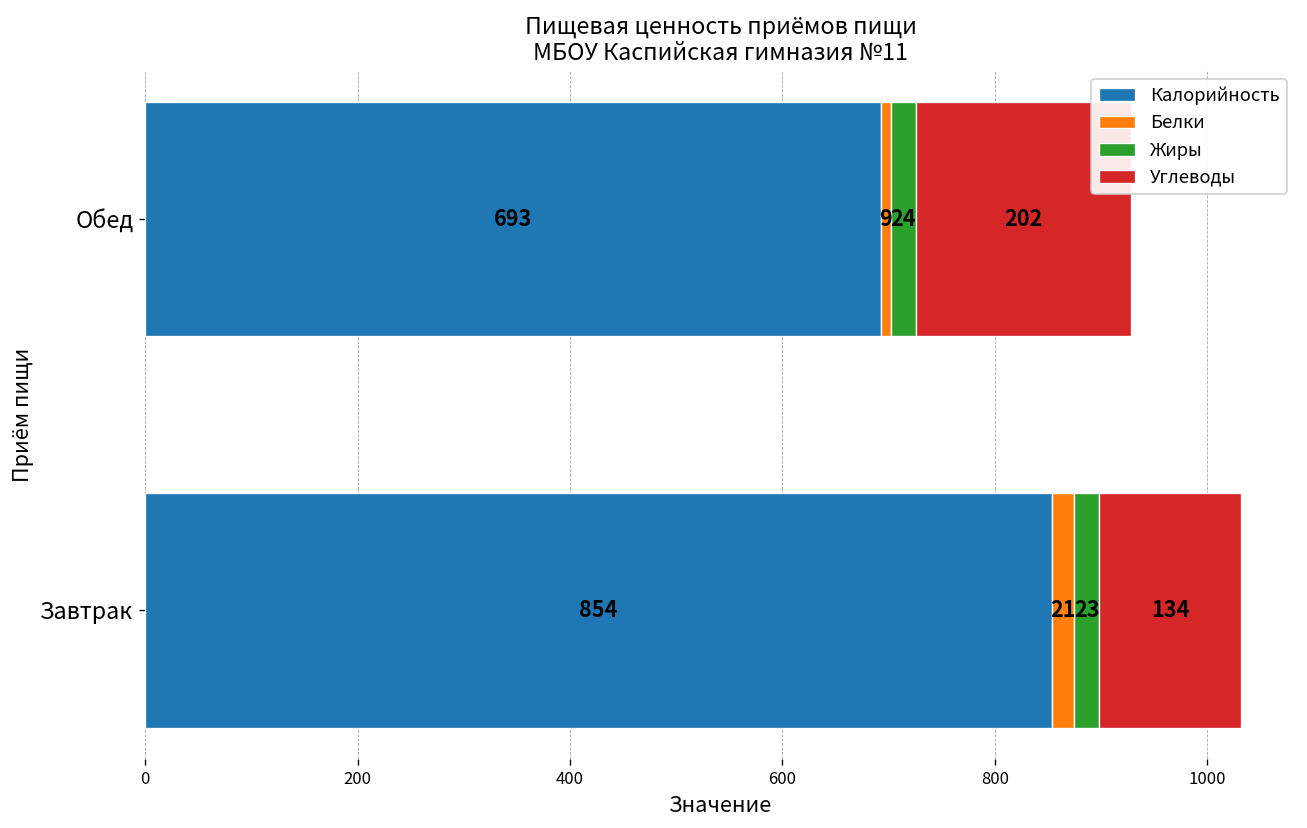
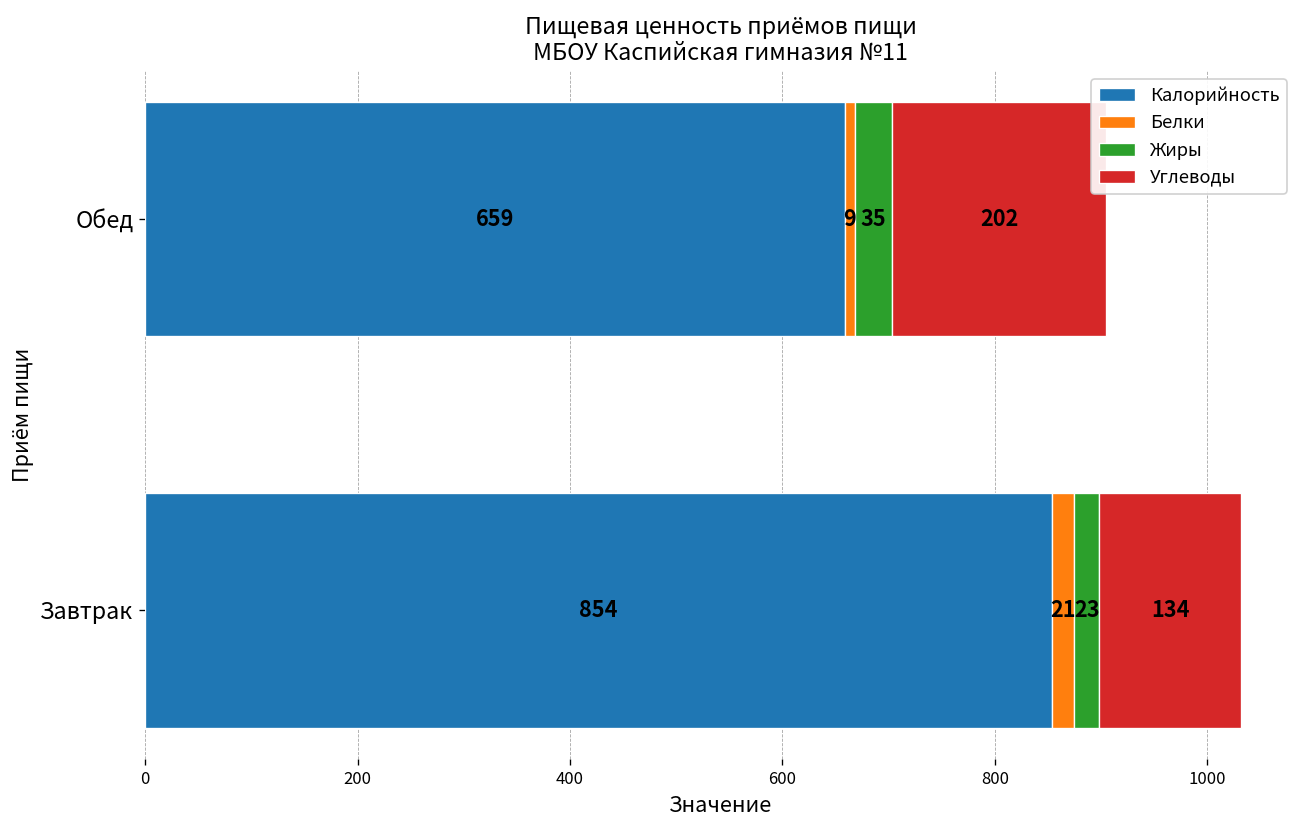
Калорийность, Обед: 693 -> 659
Жиры, Обед: 24 -> 35
